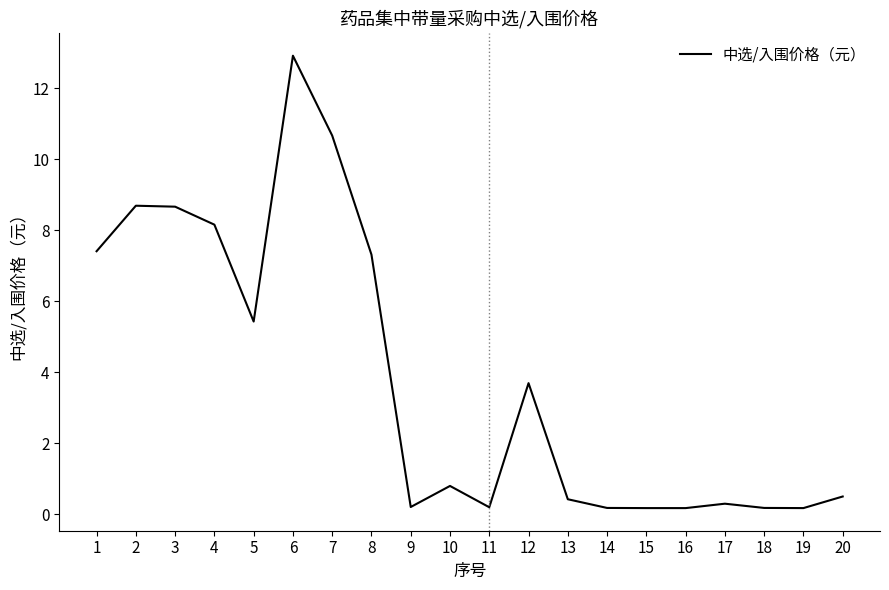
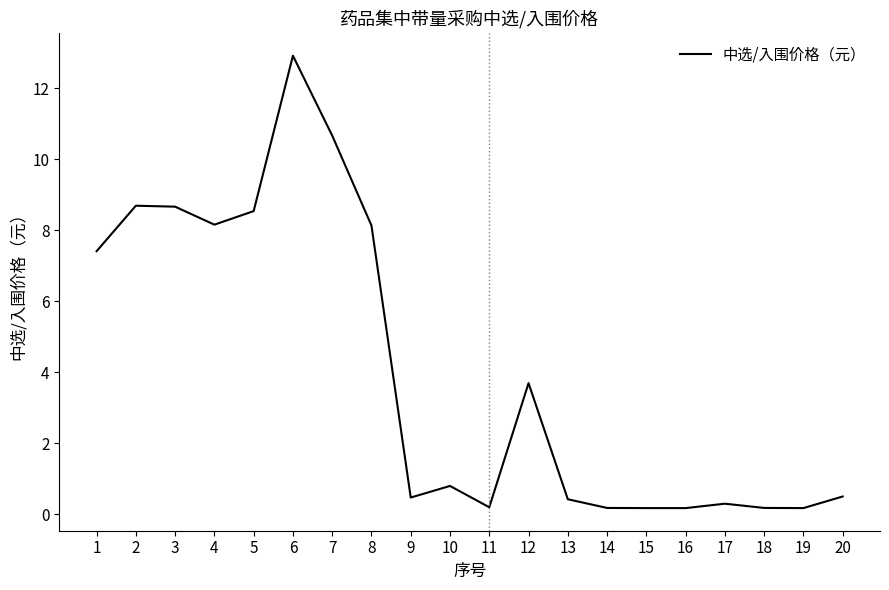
5: 5.4 -> 8.5
8: 7.3 -> 8.1
9: 0.2 -> 0.5
